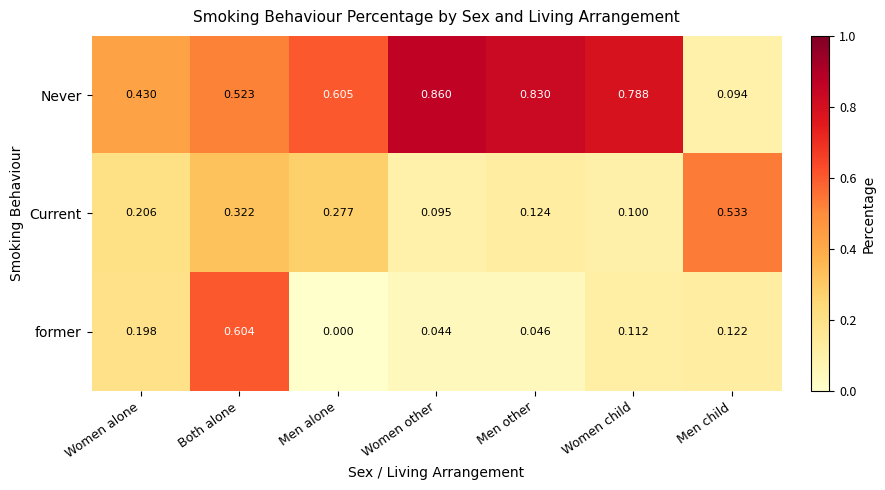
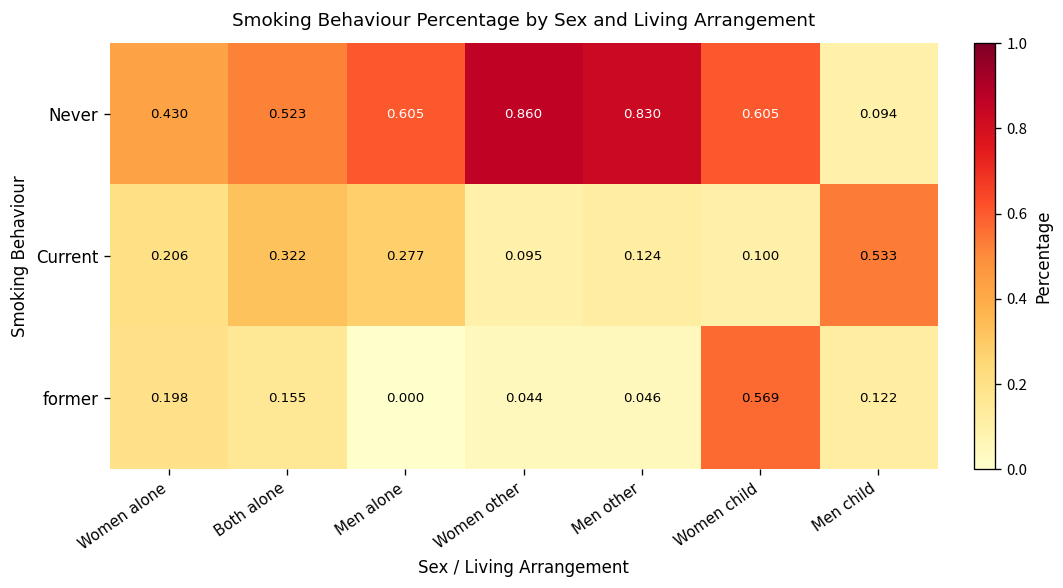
Never, Women child: 0.788 -> 0.605
former, Both alone: 0.604 -> 0.155
former, Women child: 0.112 -> 0.569
